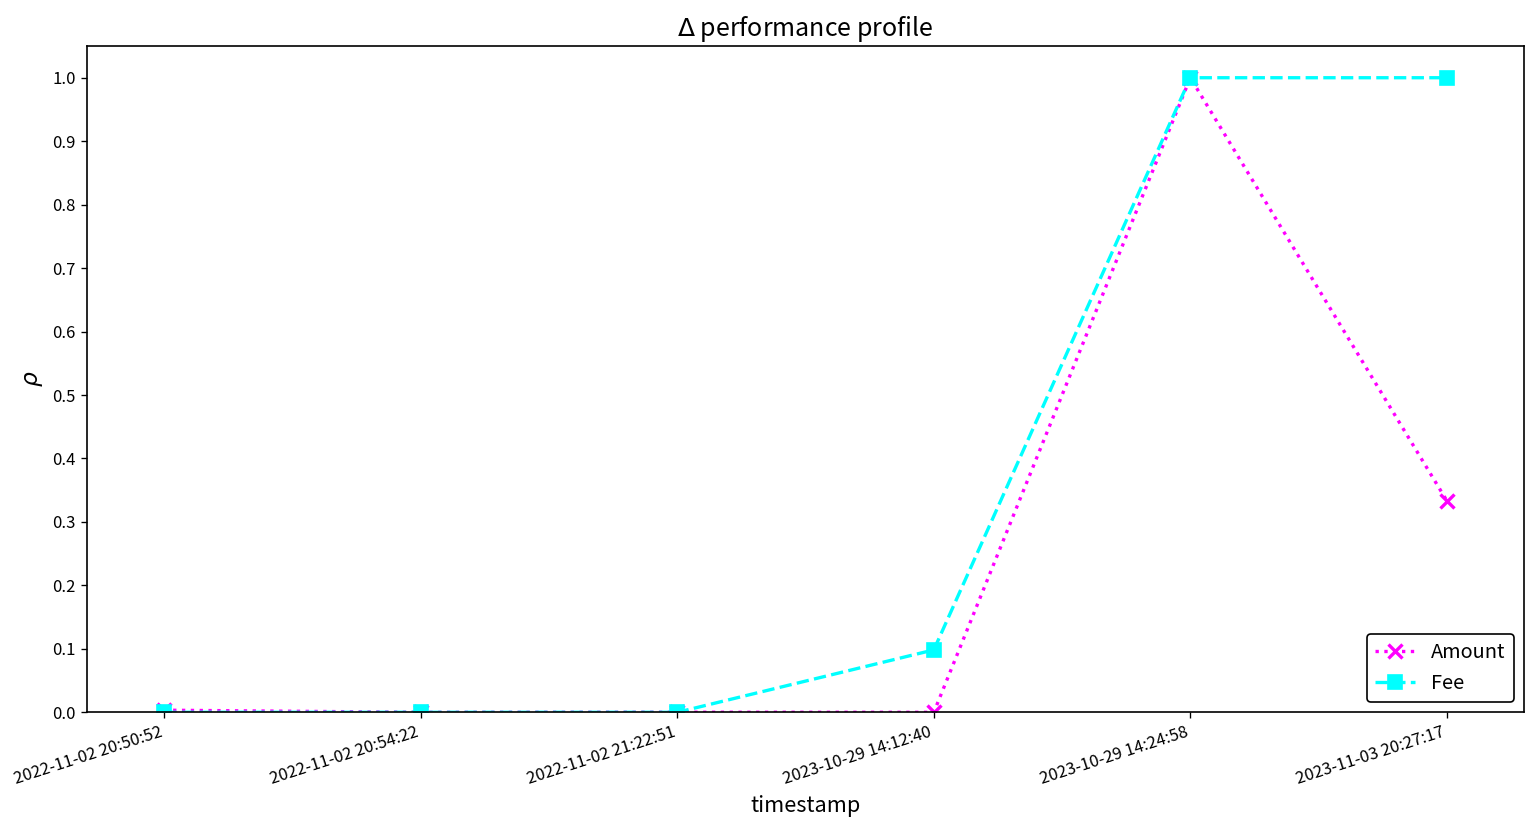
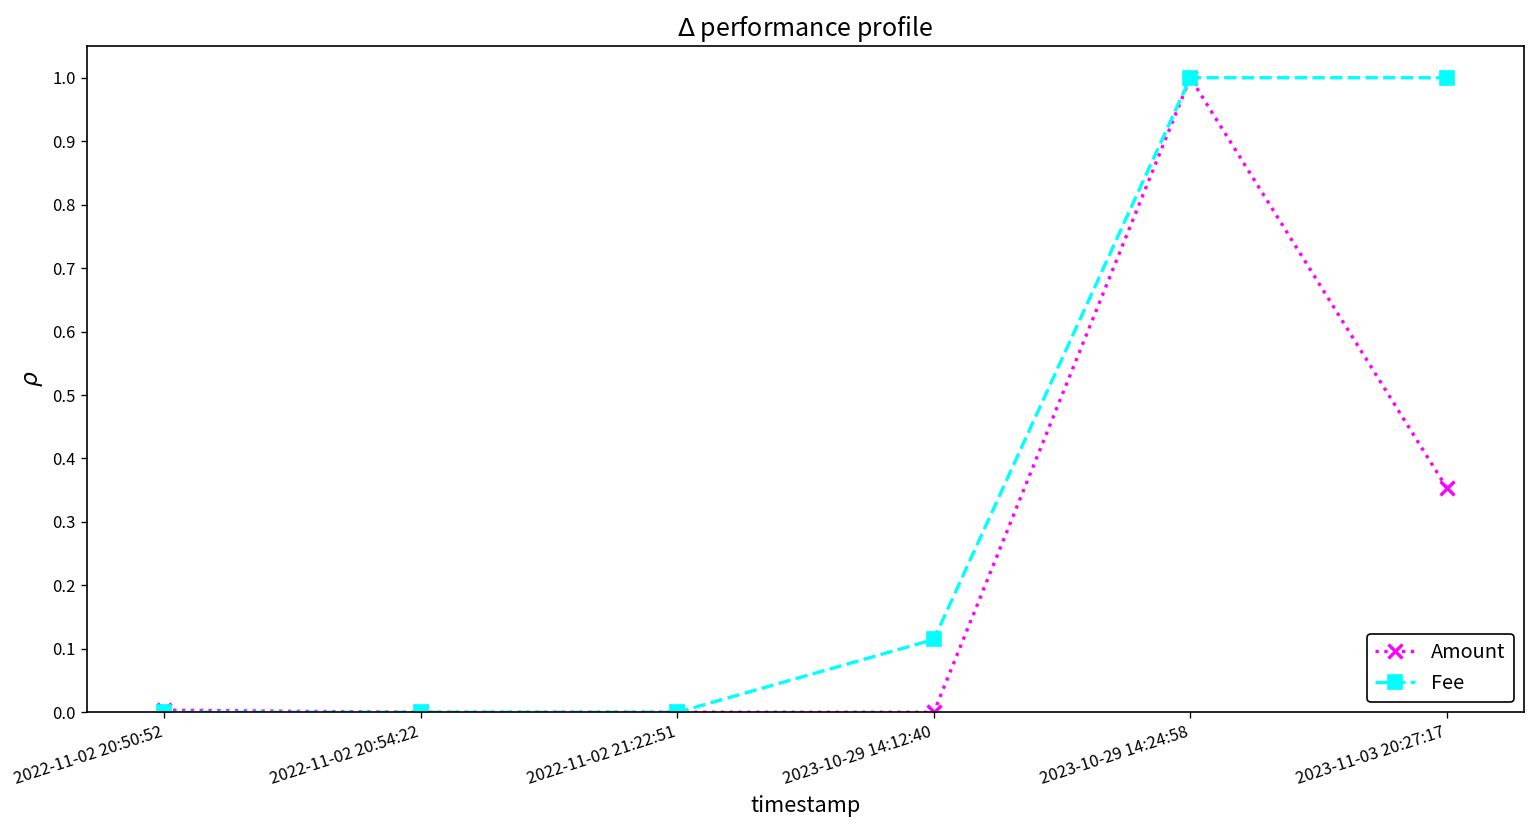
Fee, 2023-10-29 14:12:40: 0.10 -> 0.11
Amount, 2023-11-03 20:27:17: 0.33 -> 0.35
